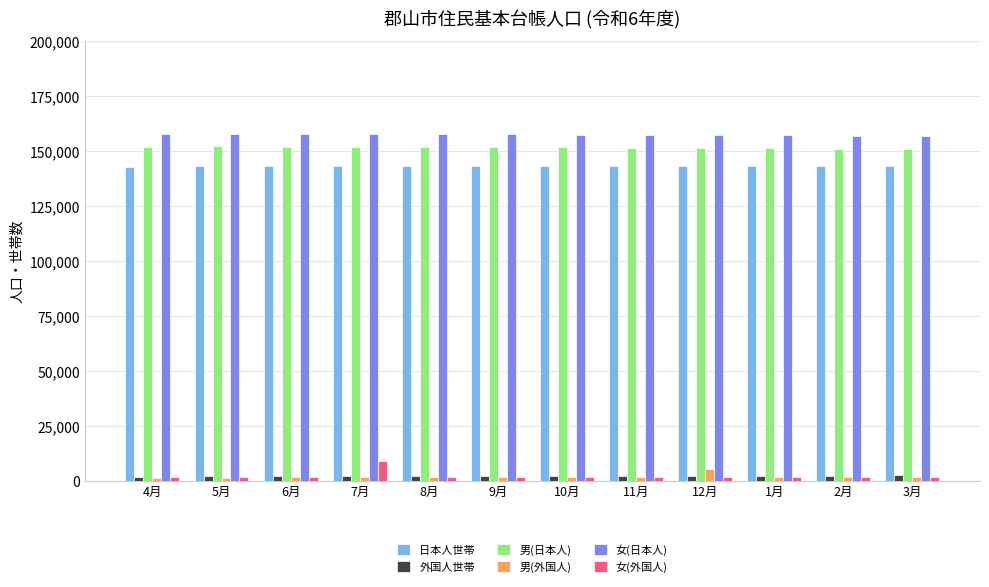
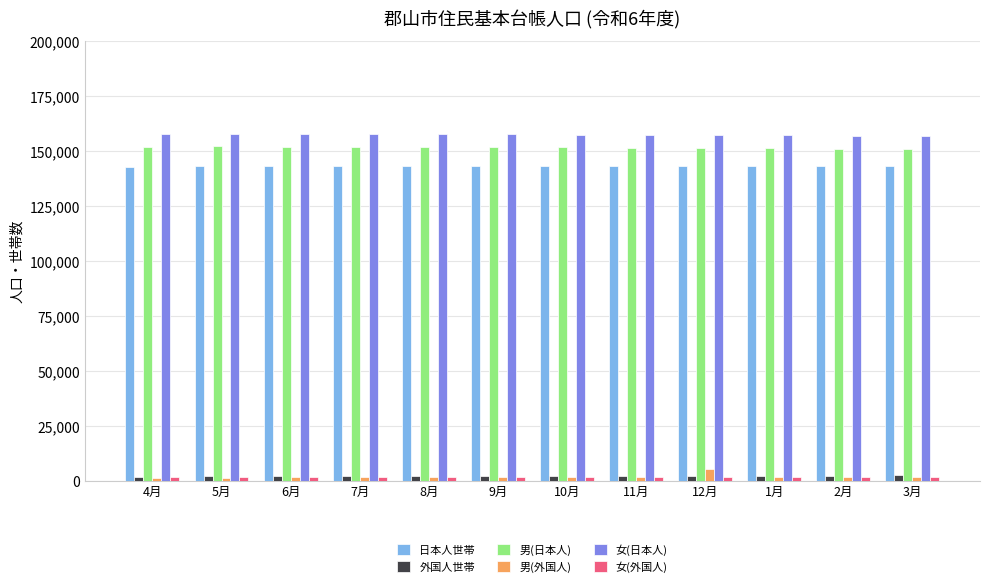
女(外国人), 7月: 9,000 -> 2,000
